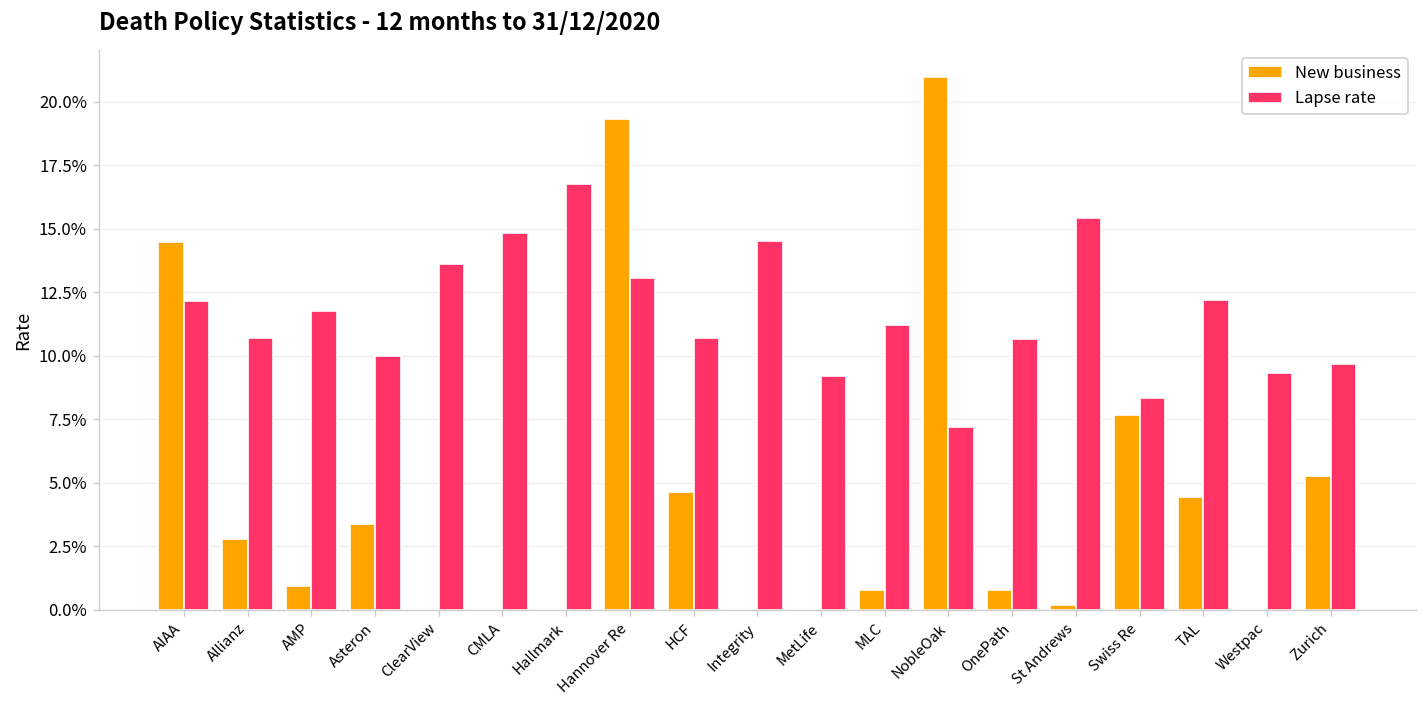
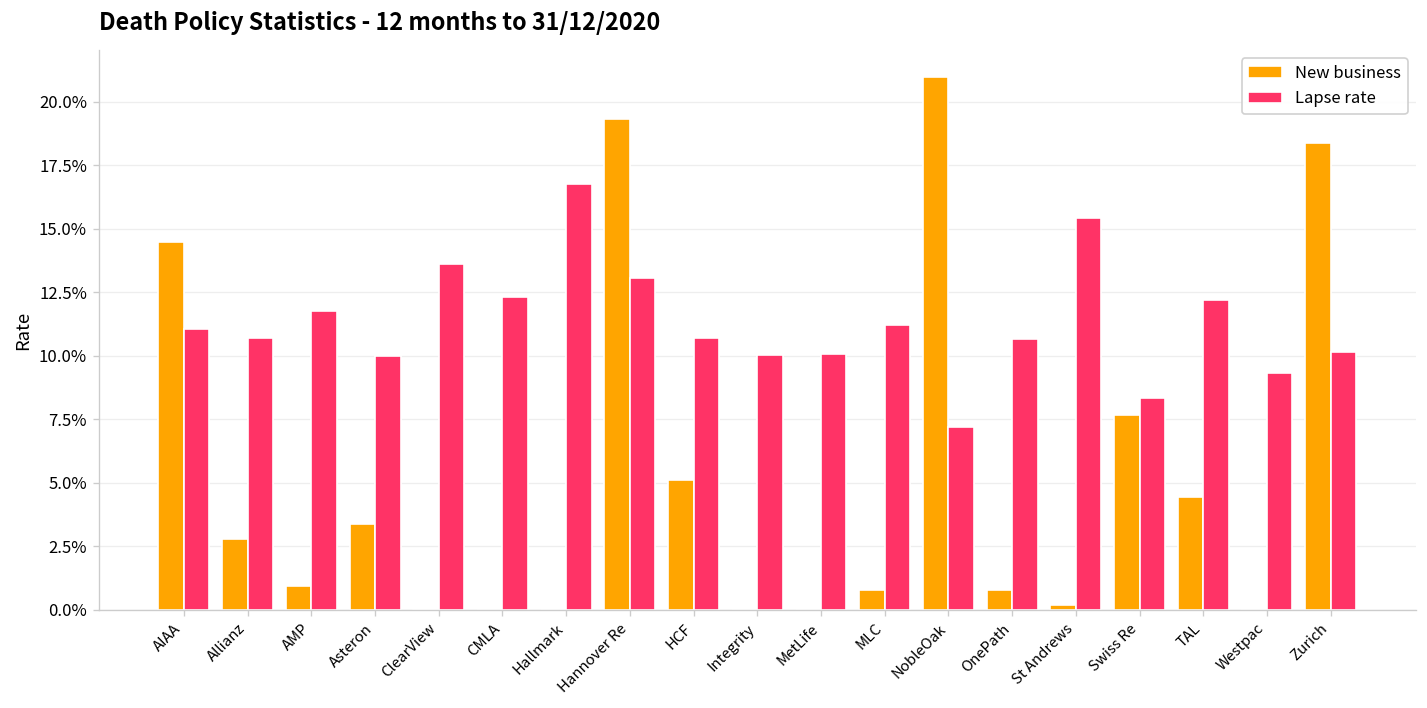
Lapse rate, AIAA: 12.1% -> 11.0%
Lapse rate, CMLA: 14.8% -> 12.3%
New business, HCF: 4.6% -> 5.1%
Lapse rate, Integrity: 14.5% -> 10.0%
Lapse rate, MetLife: 9.2% -> 10.1%
New business, Zurich: 5.3% -> 18.4%
Lapse rate, Zurich: 9.7% -> 10.1%
